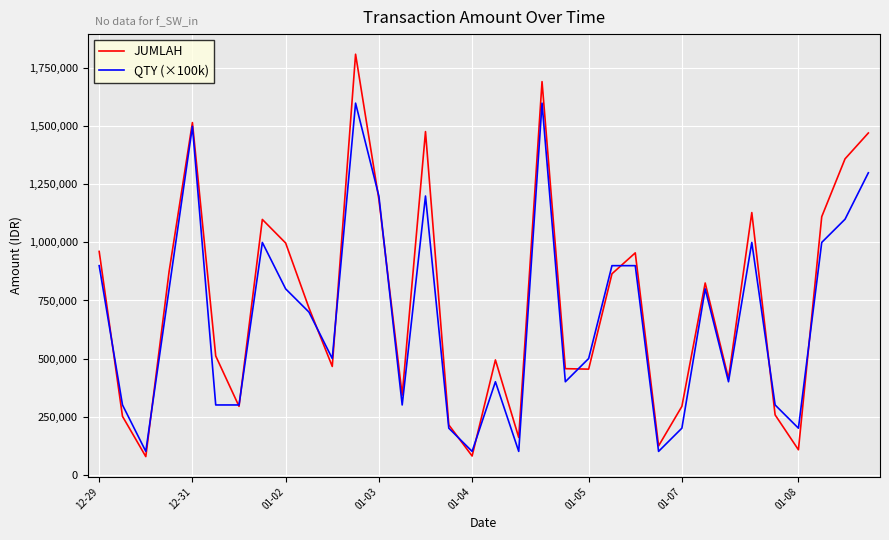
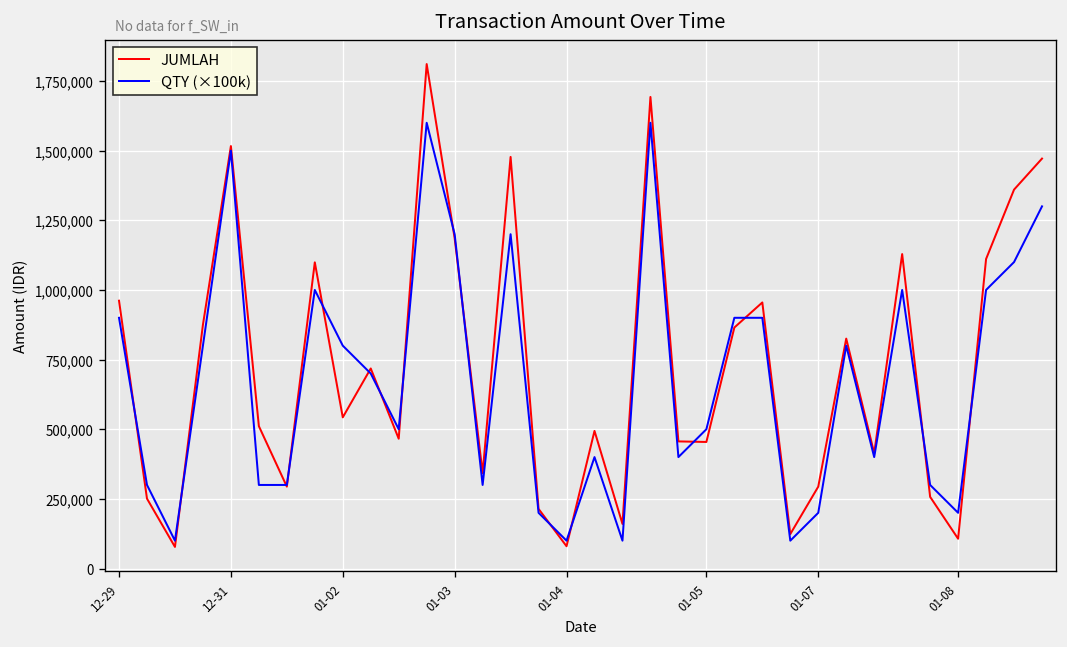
JUMLAH, 01-02: 1,000,000 -> 540,000
